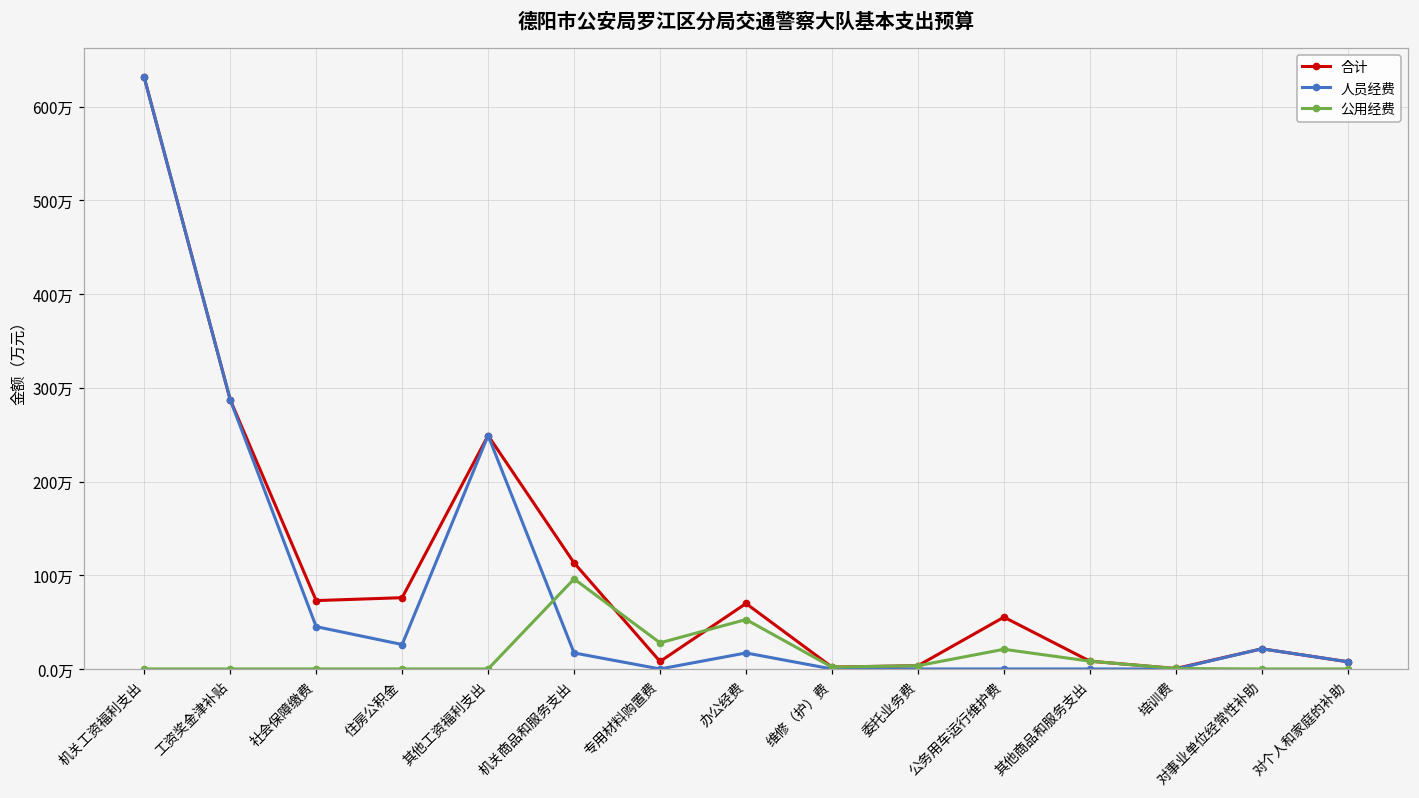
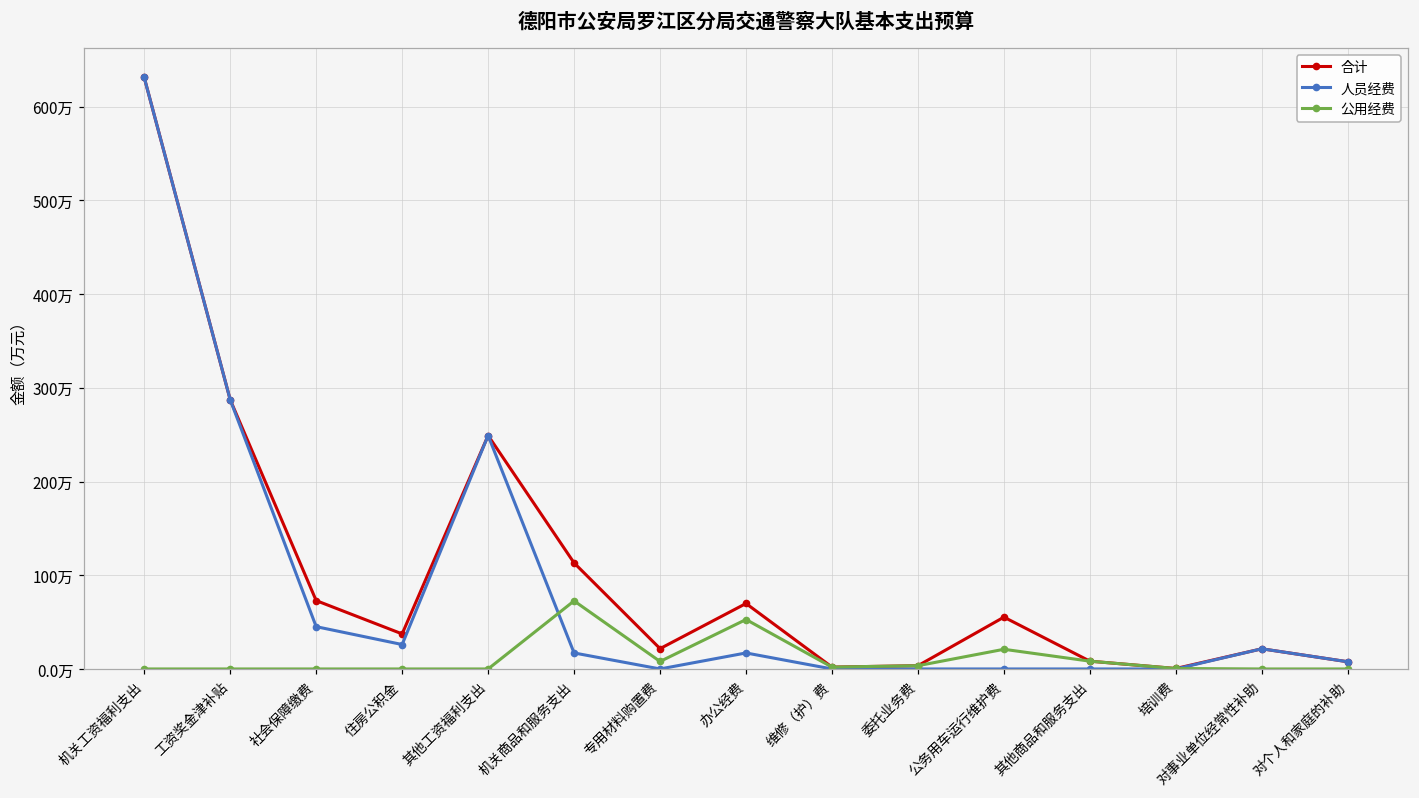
合计, 住房公积金: 80万 -> 40万
公用经费, 机关商品和服务支出: 100万 -> 70万
合计, 专用材料购置费: 10万 -> 20万
公用经费, 专用材料购置费: 30万 -> 10万
